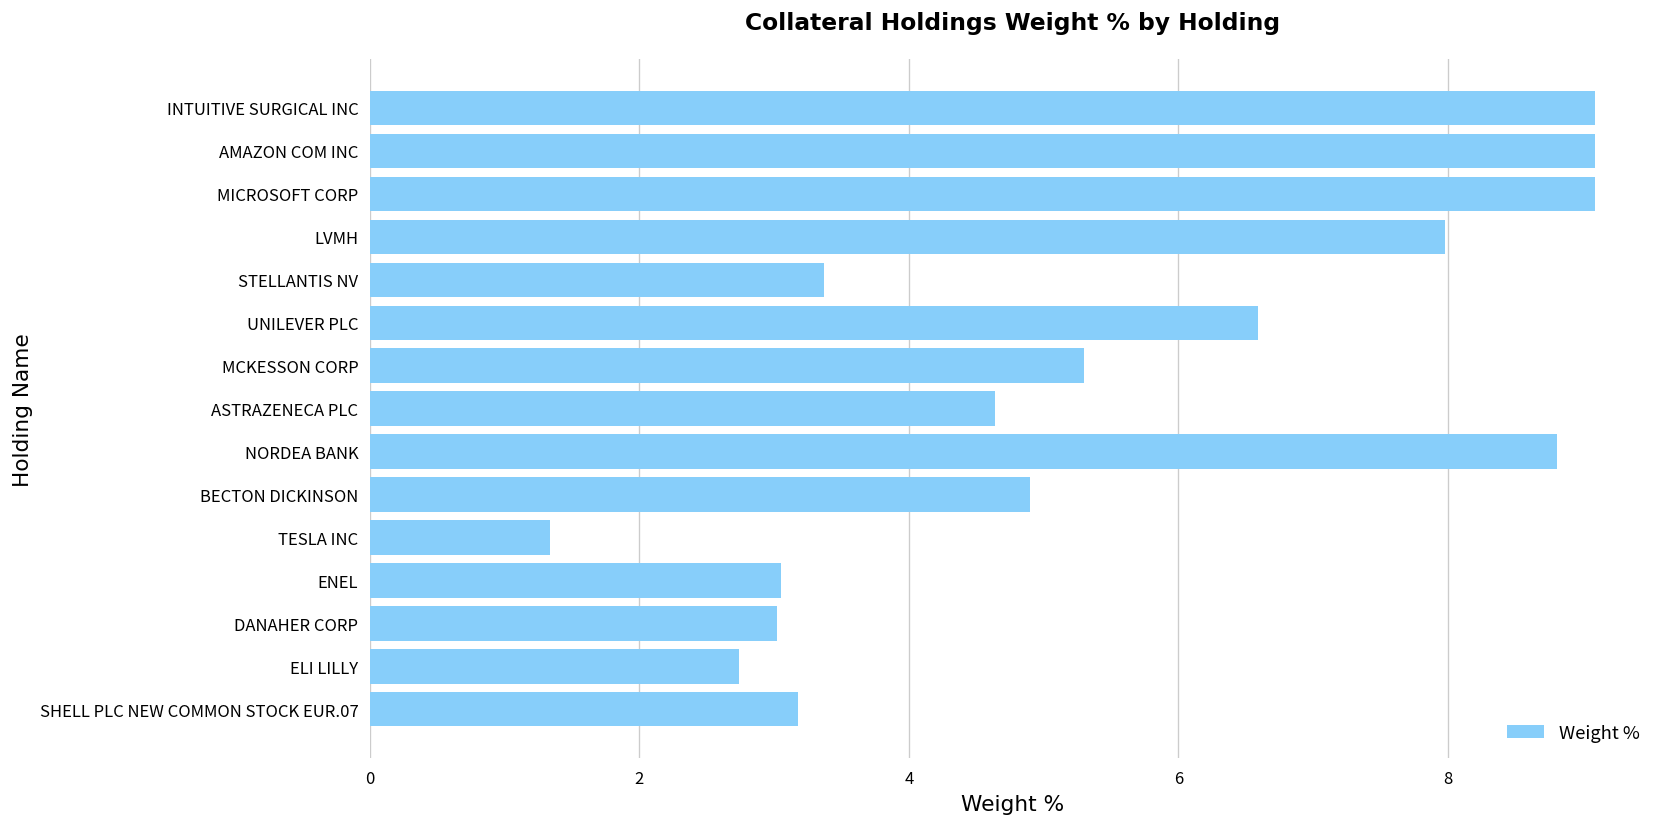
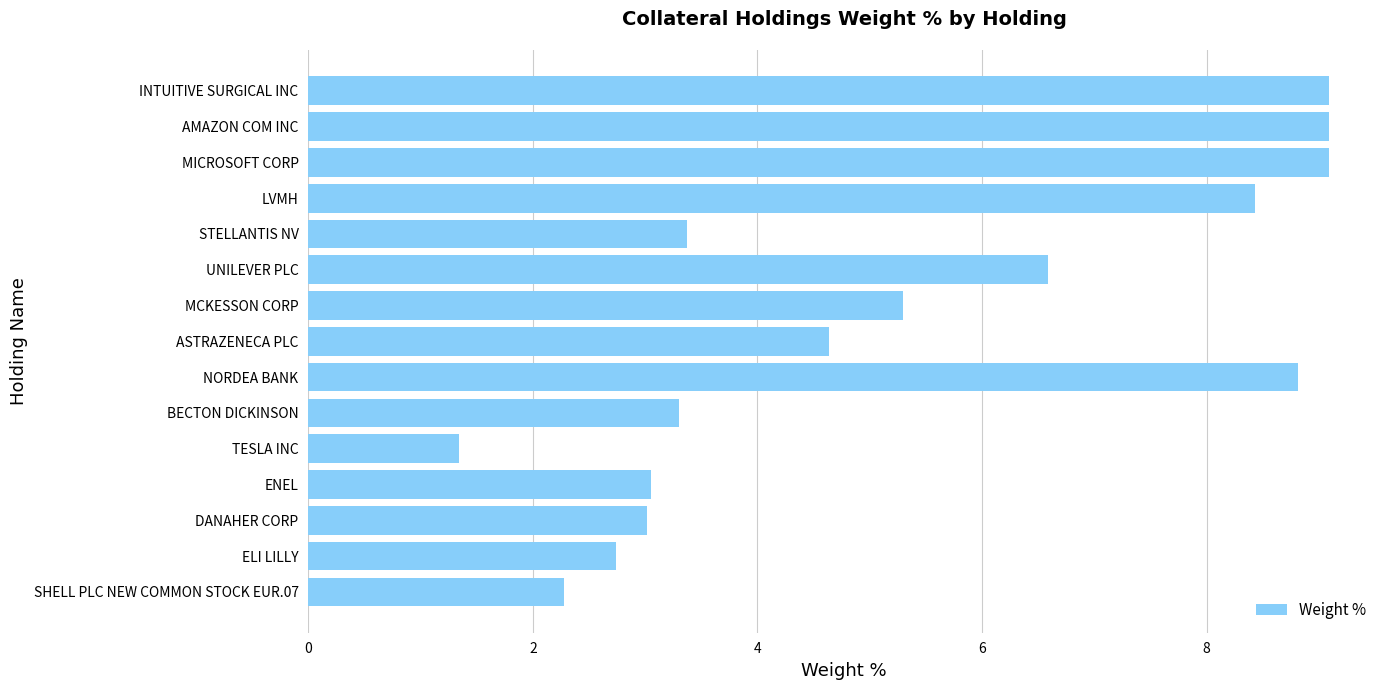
LVMH: 7.98 -> 8.43
BECTON DICKINSON: 4.9 -> 3.3
SHELL PLC NEW COMMON STOCK EUR.07: 3.18 -> 2.28
